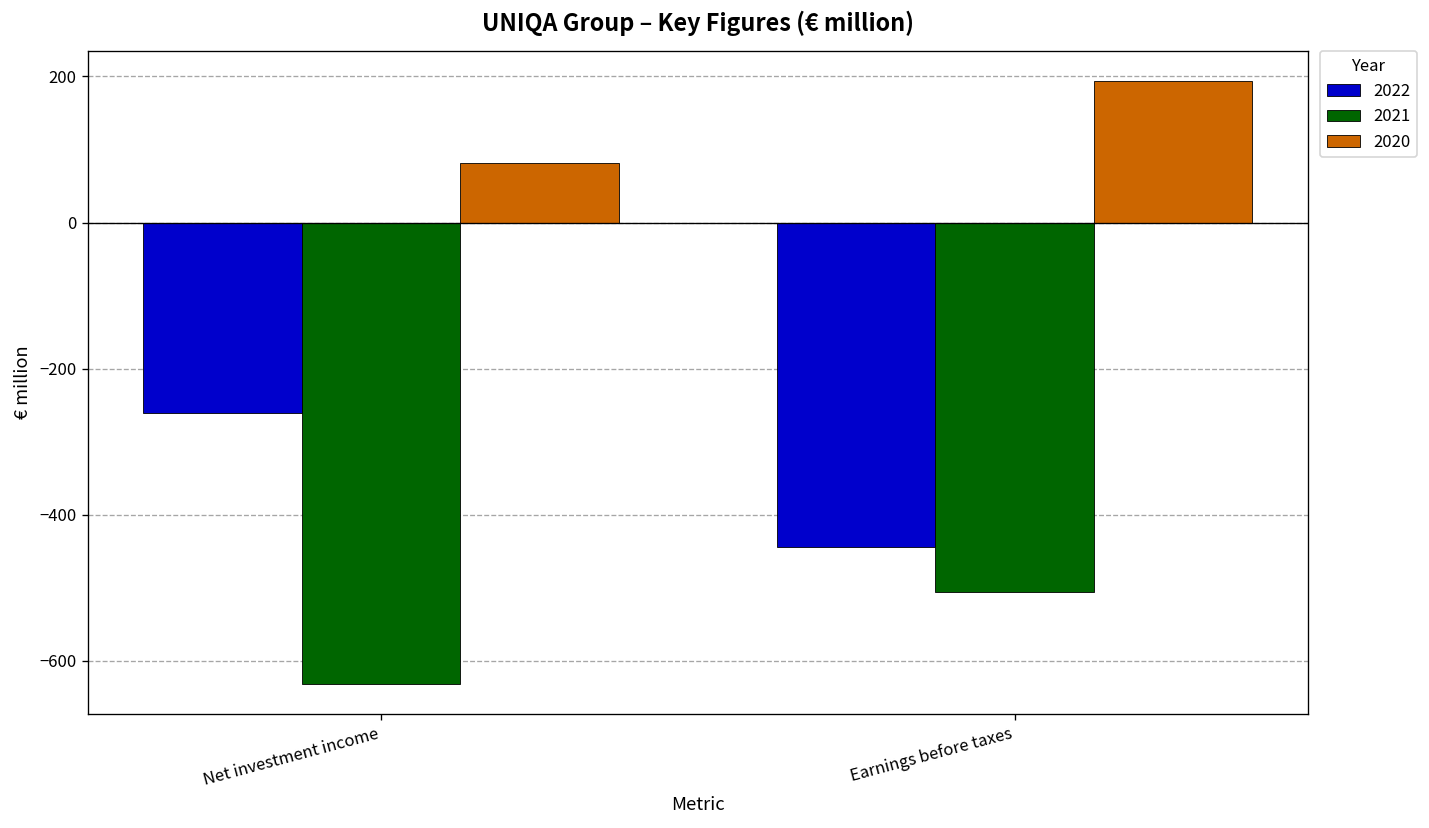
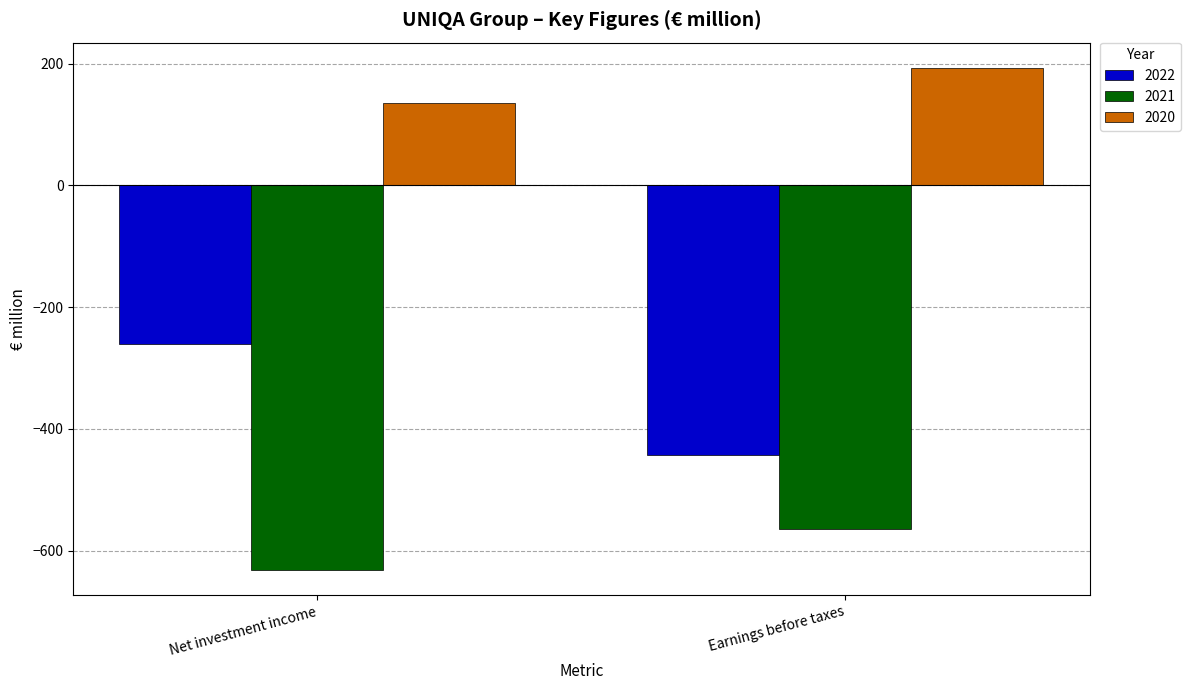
2020, Net investment income: 80 -> 140
2021, Earnings before taxes: -510 -> -560
